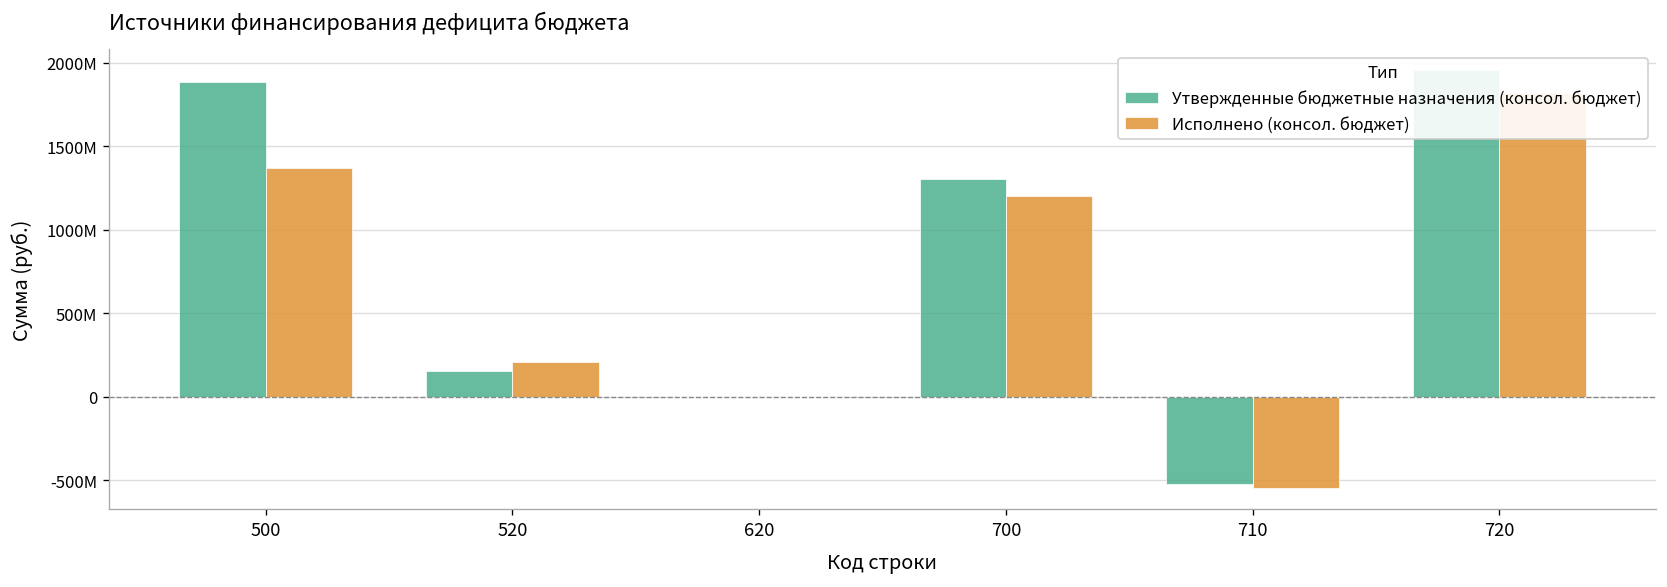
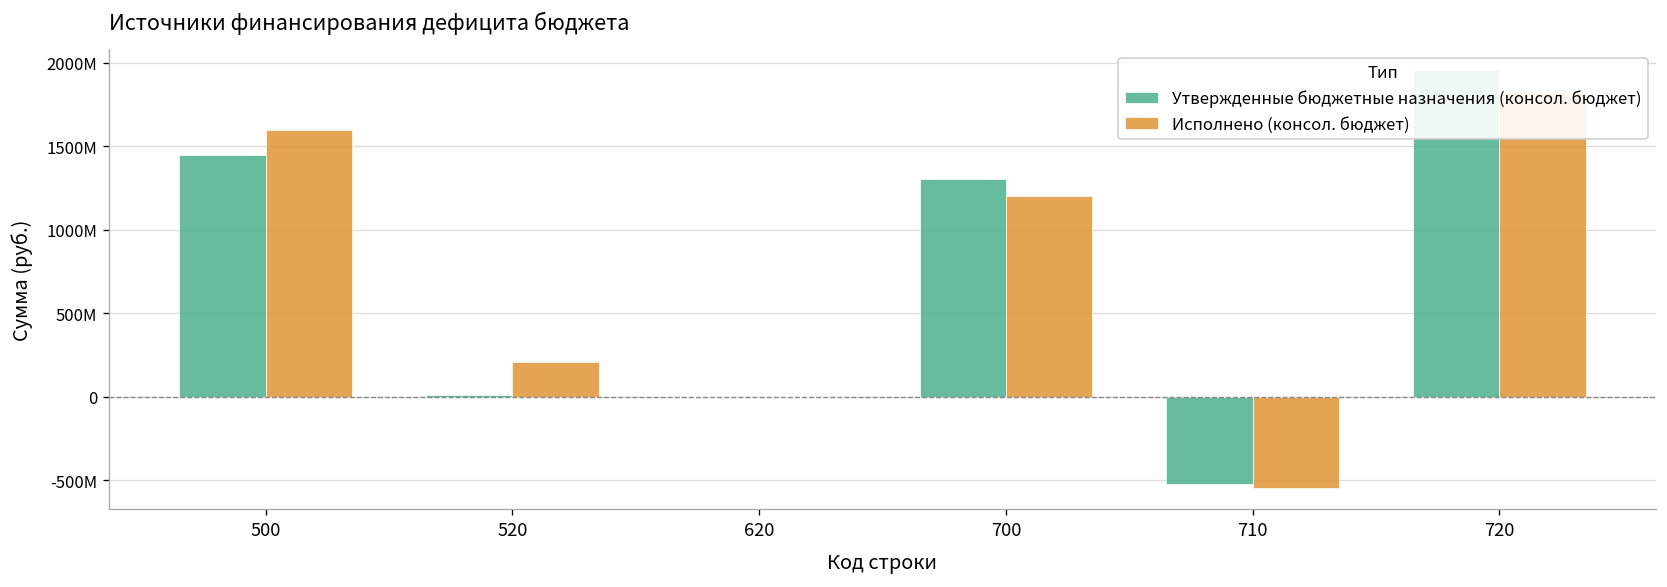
Утвержденные бюджетные назначения (консол. бюджет), 500: 1880000000 -> 1440000000
Исполнено (консол. бюджет), 500: 1370000000 -> 1590000000
Утвержденные бюджетные назначения (консол. бюджет), 520: 150000000 -> 10000000
